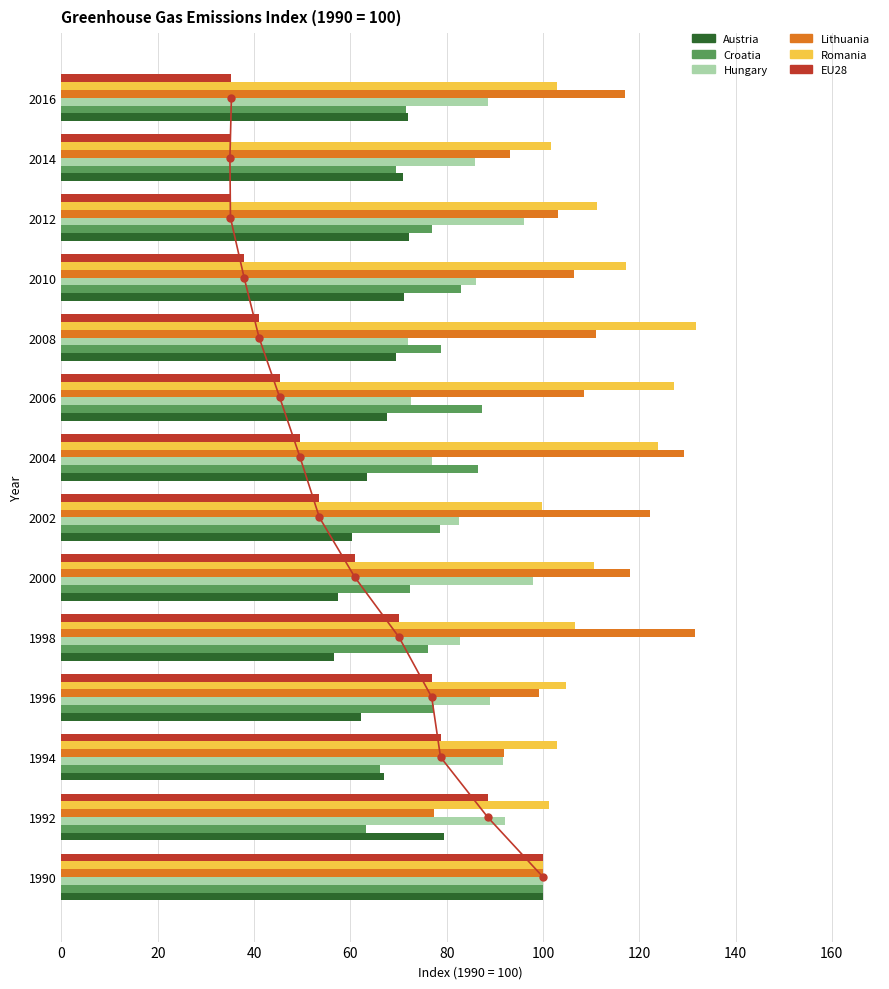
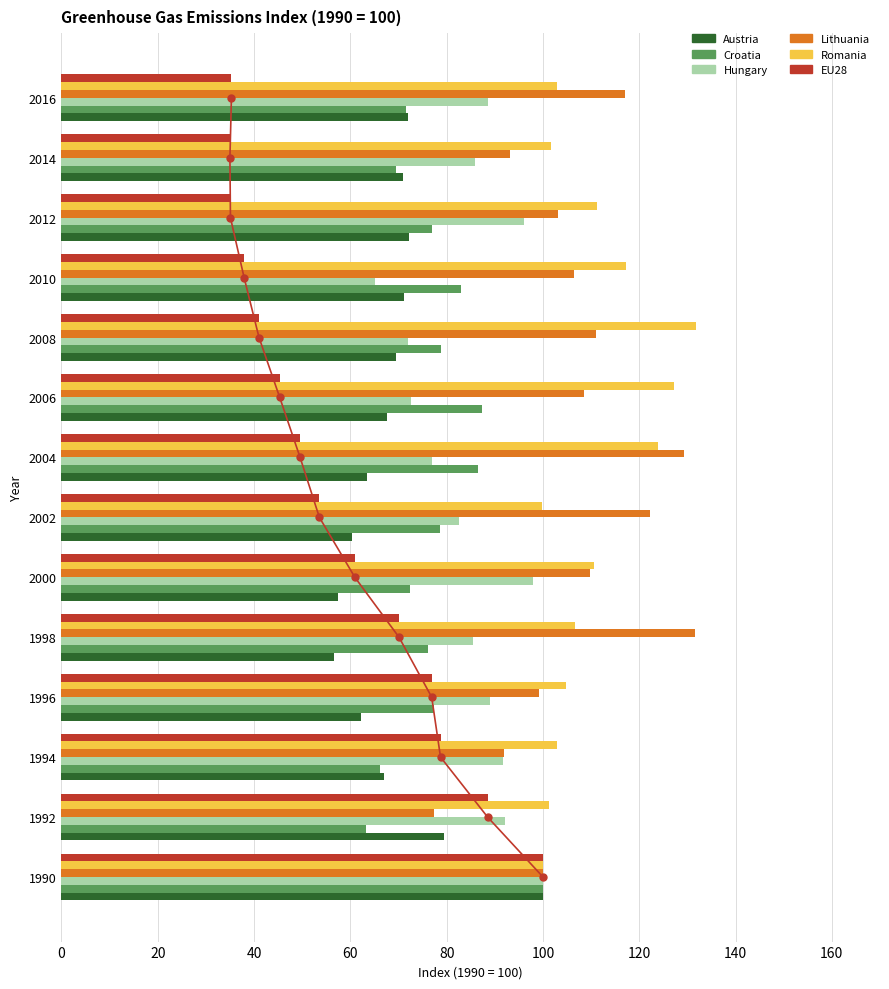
Hungary, 2010: 86 -> 65
Lithuania, 2000: 118 -> 110
Hungary, 1998: 83 -> 86
